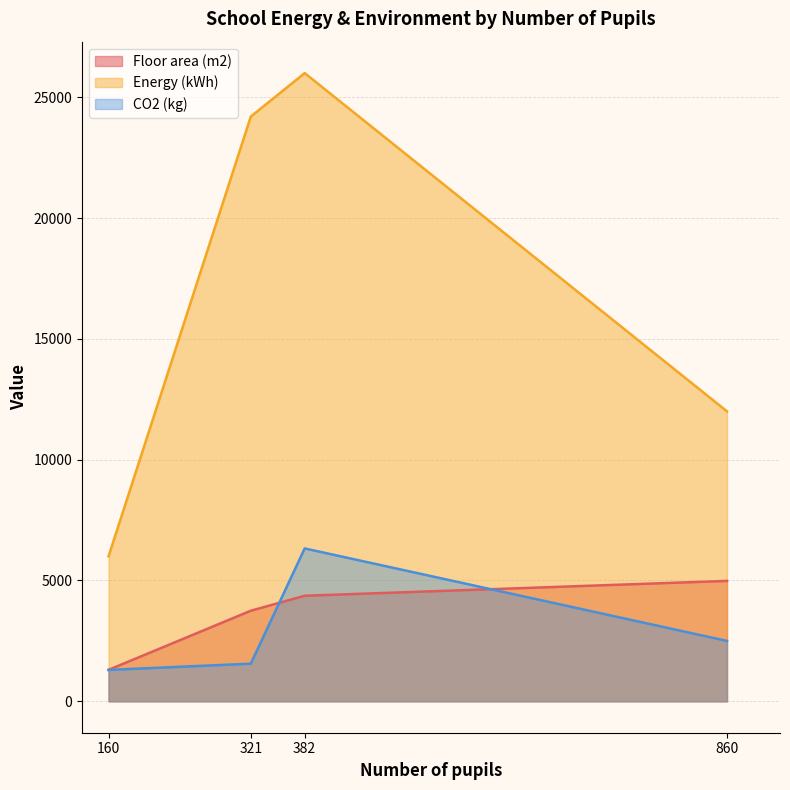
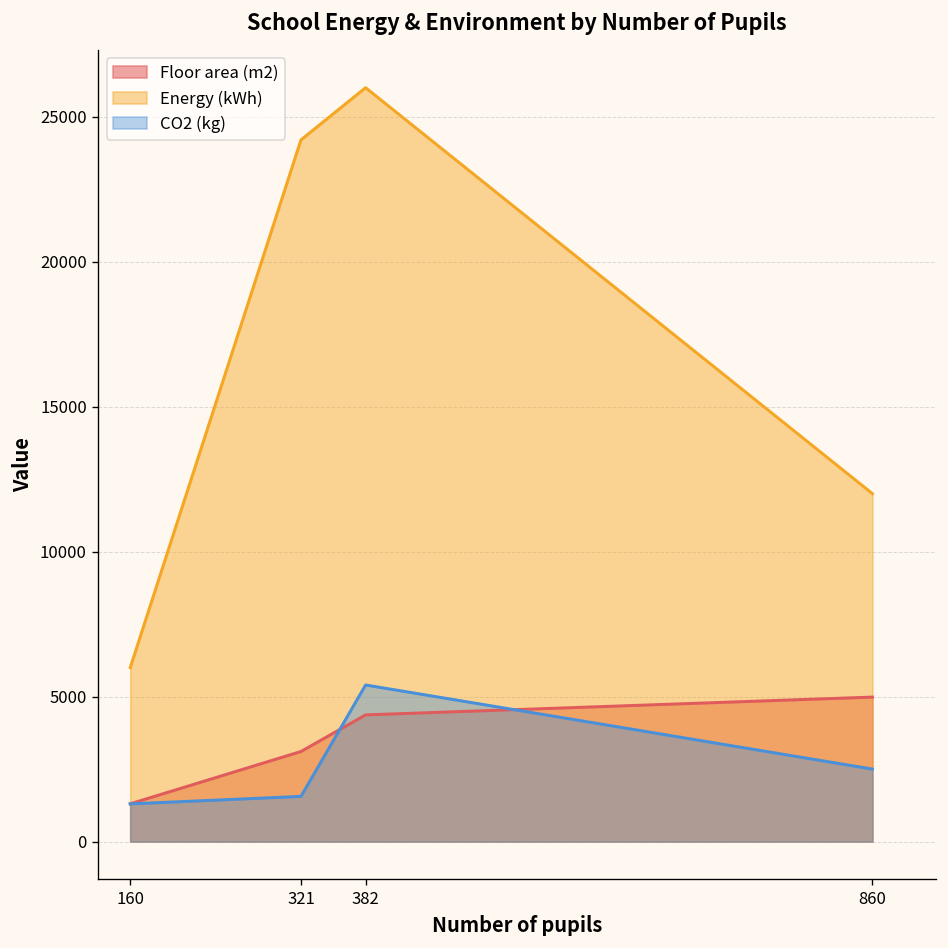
Floor area (m2), 321: 3700 -> 3100
CO2 (kg), 382: 6300 -> 5400
